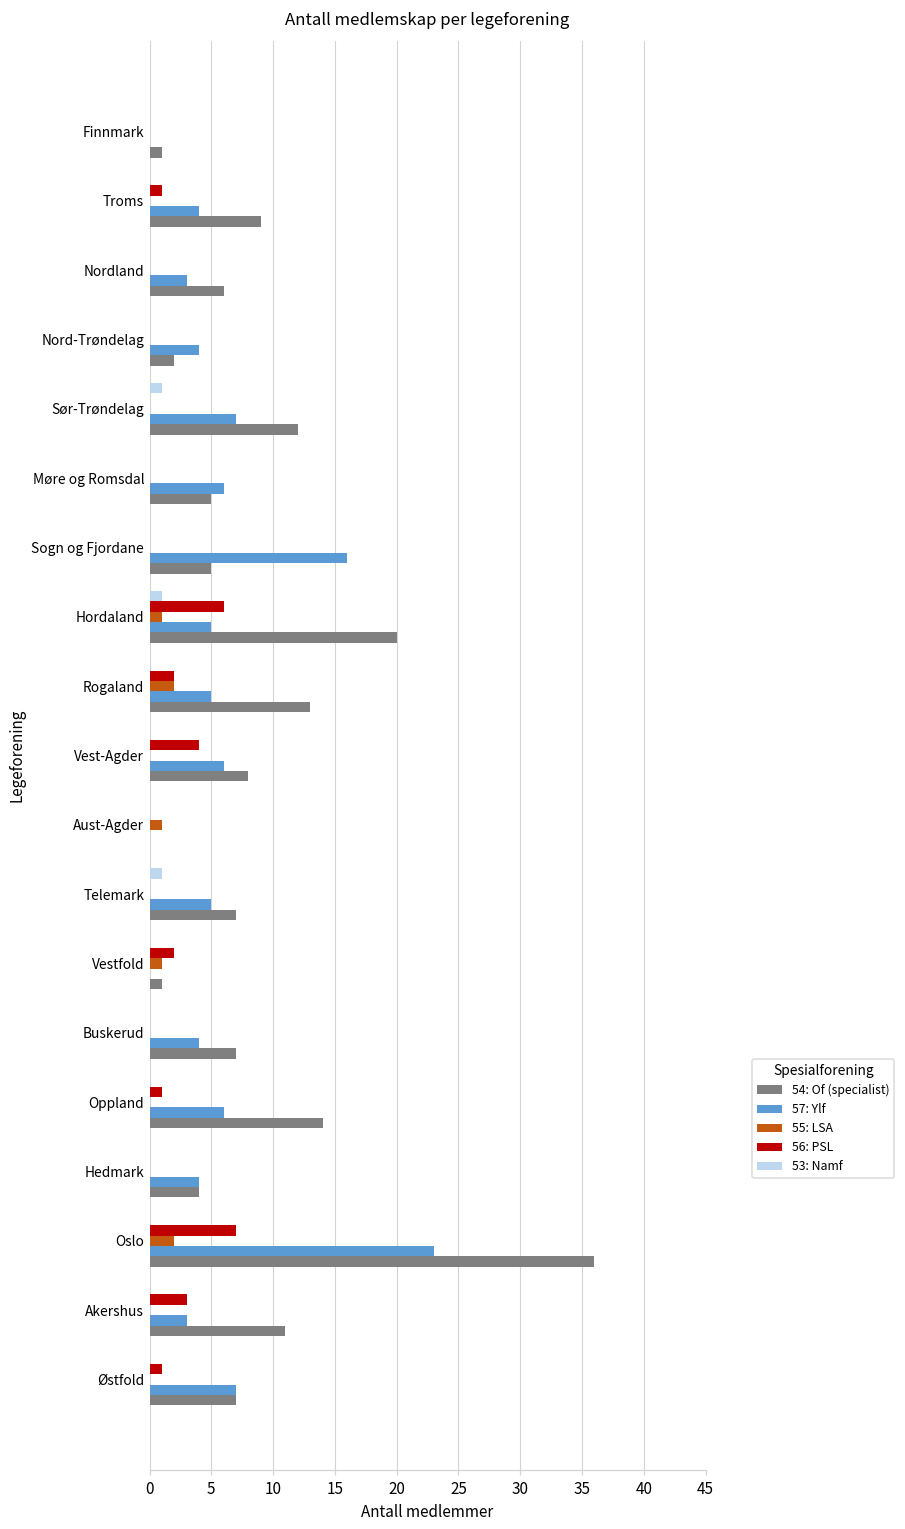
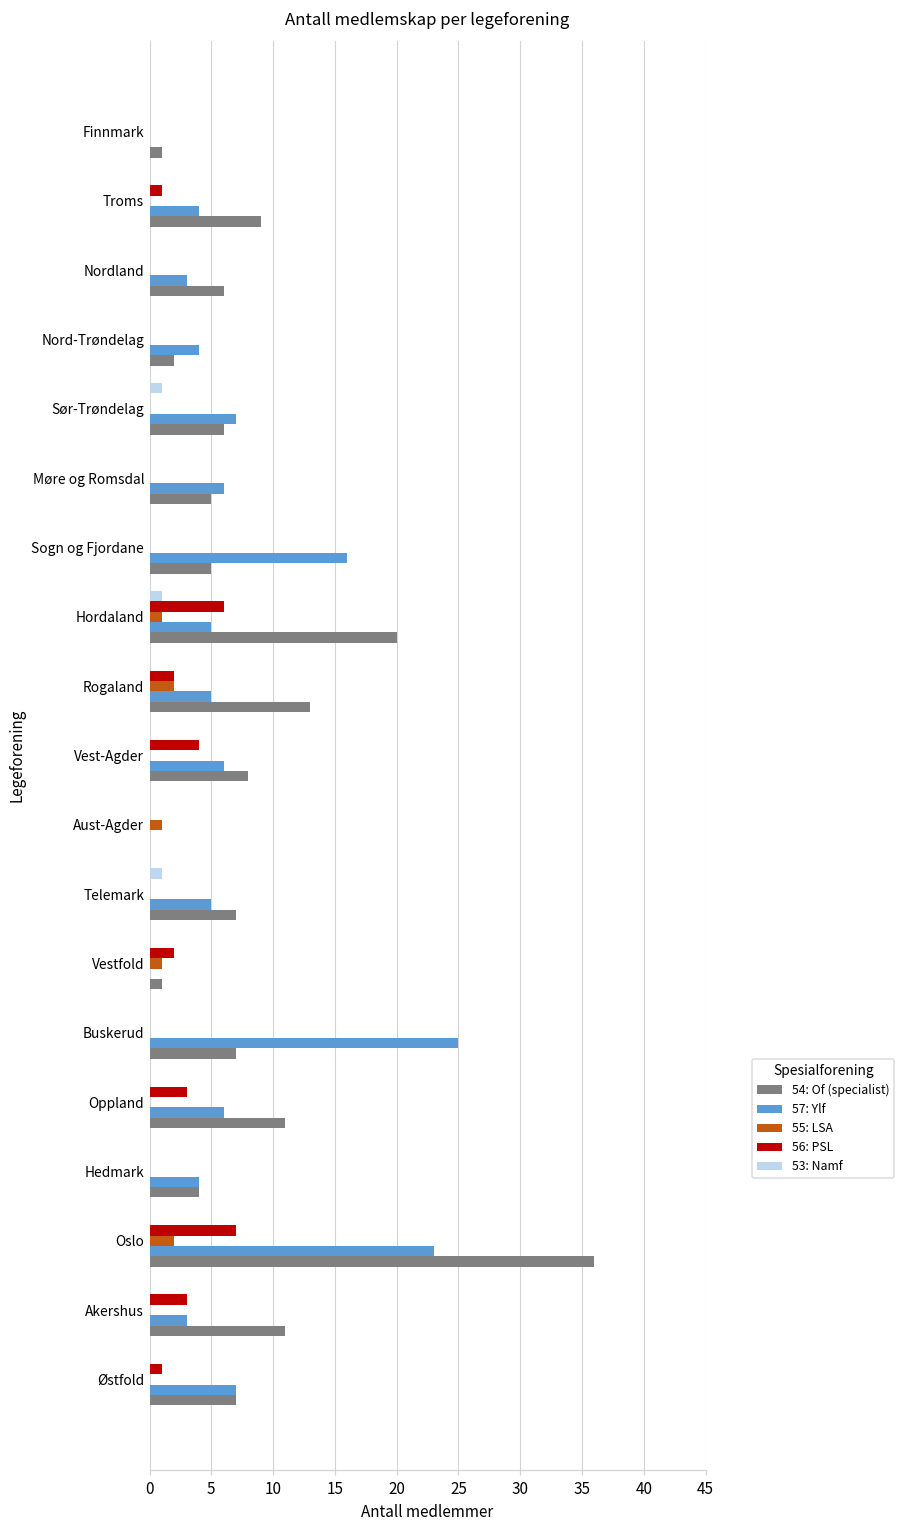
54: Of (specialist), Sør-Trøndelag: 12 -> 6
57: Ylf, Buskerud: 4 -> 25
56: PSL, Oppland: 1 -> 3
54: Of (specialist), Oppland: 14 -> 11
